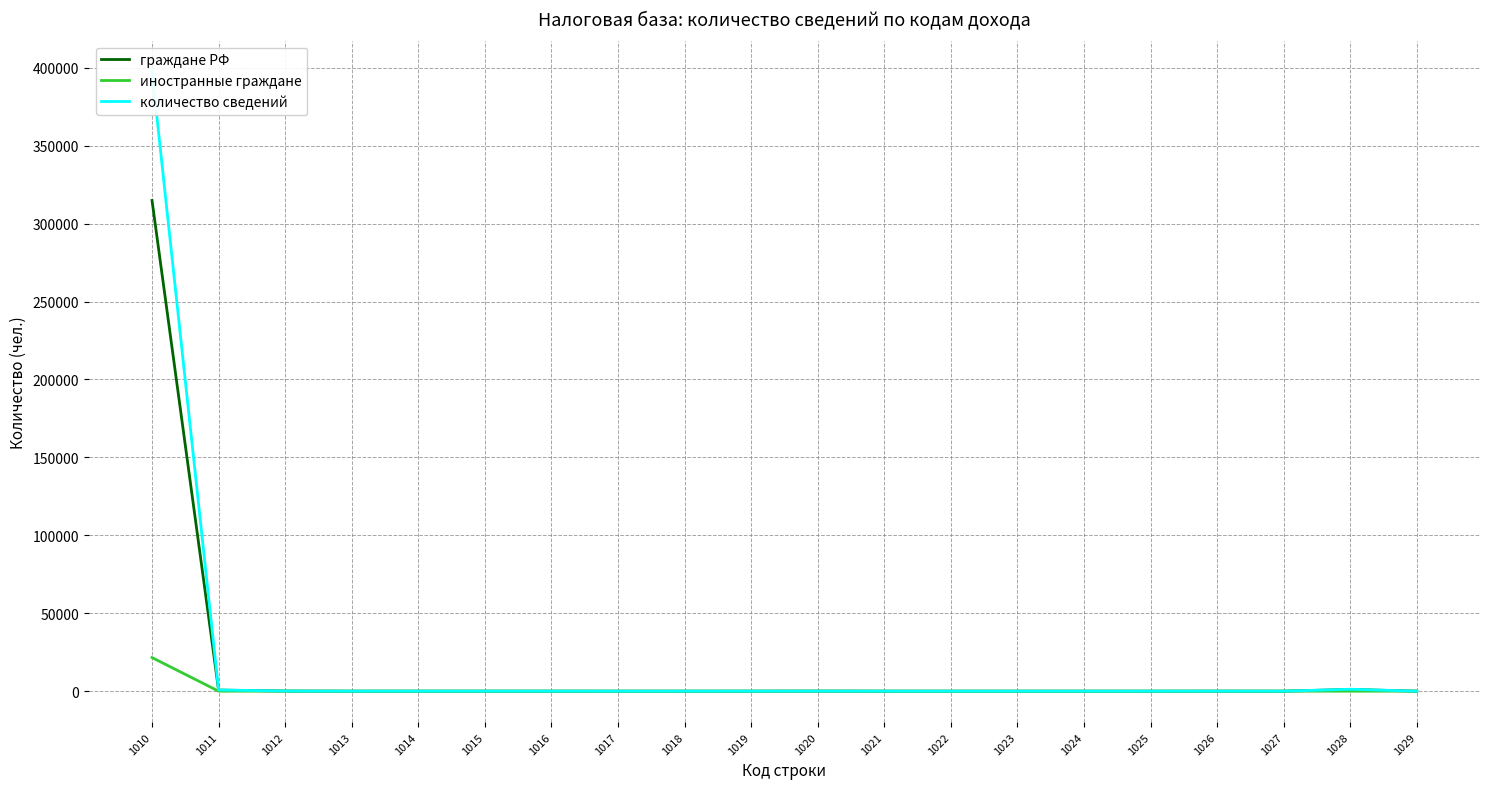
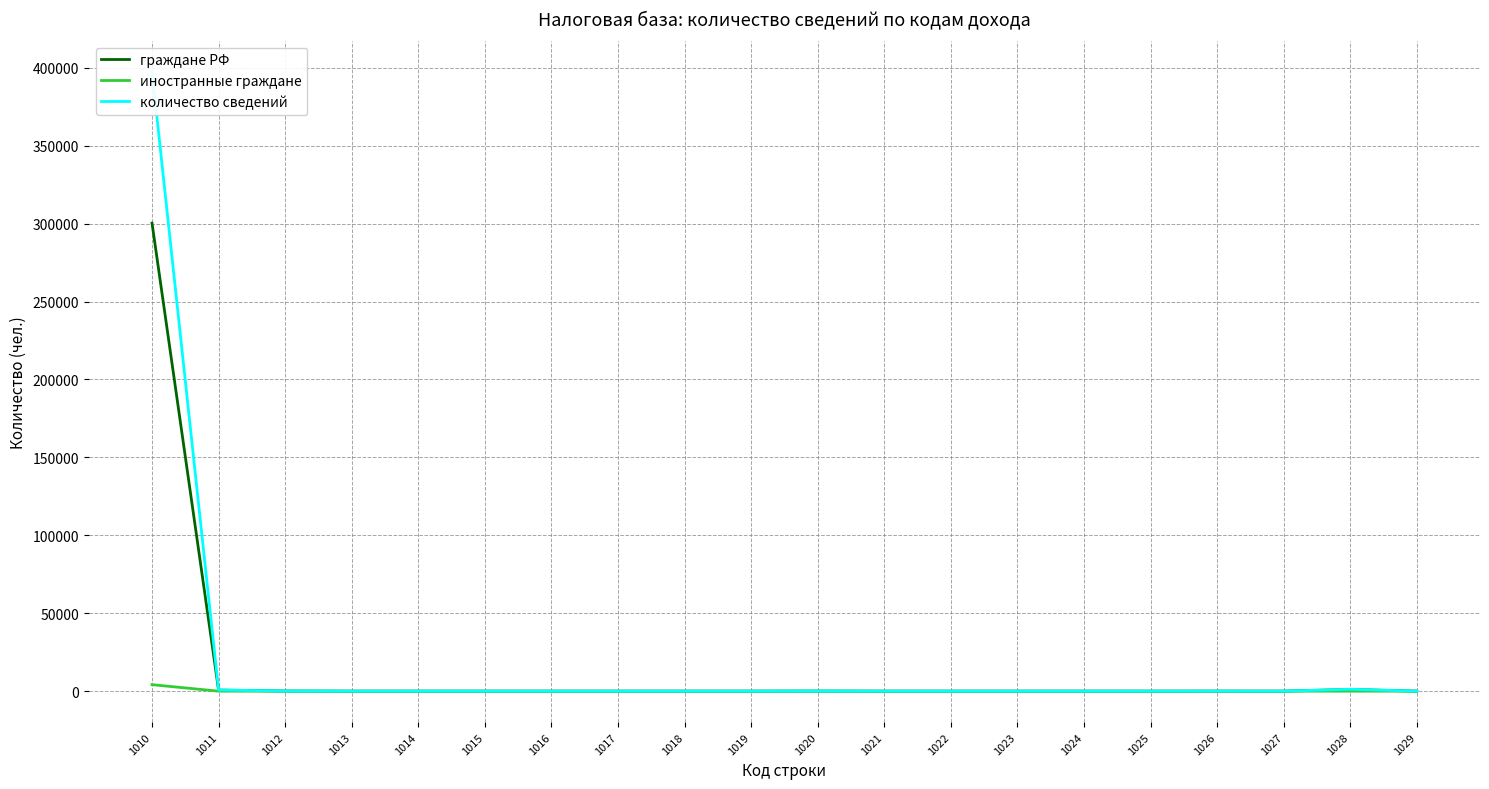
граждане РФ, 1010: 315000 -> 300000
иностранные граждане, 1010: 22000 -> 4000
